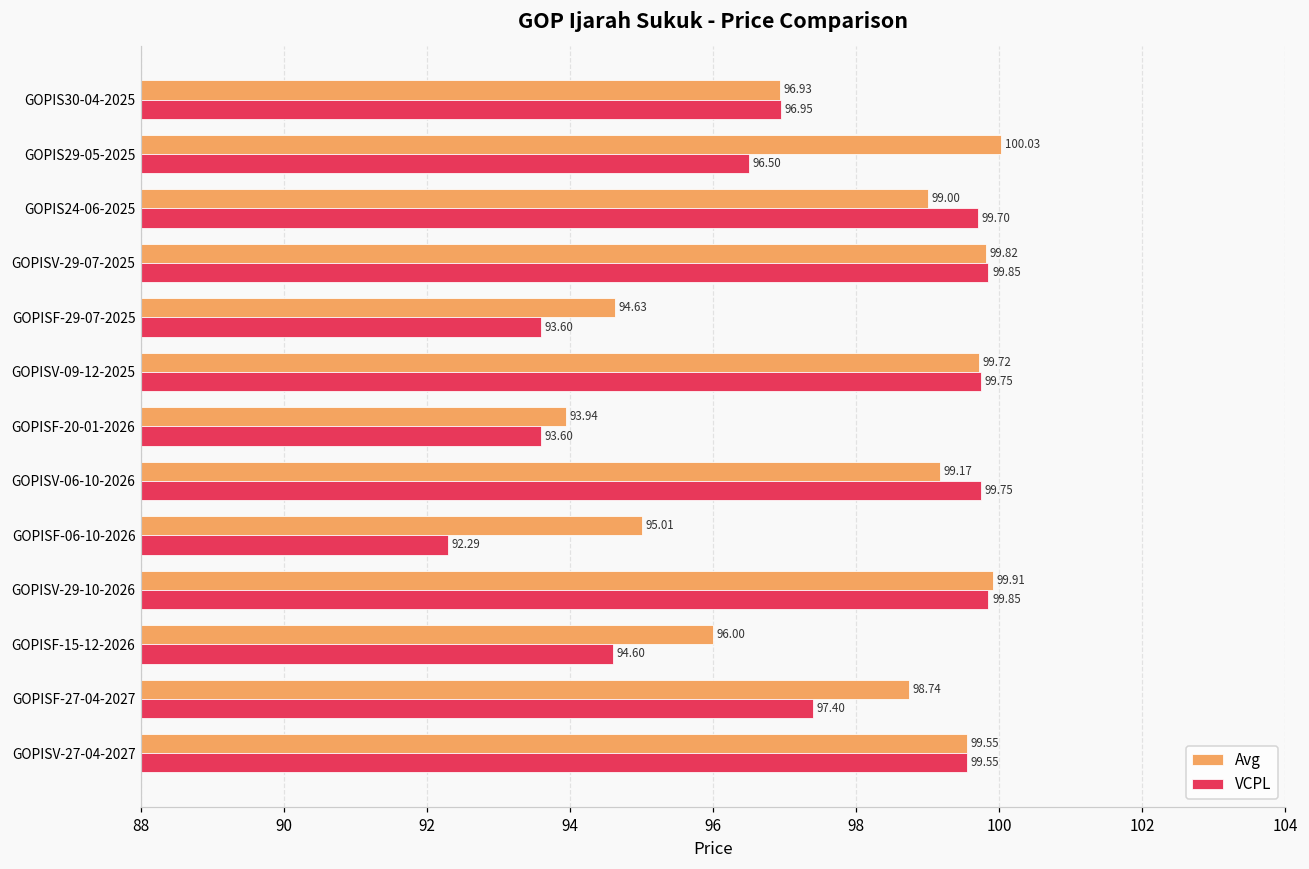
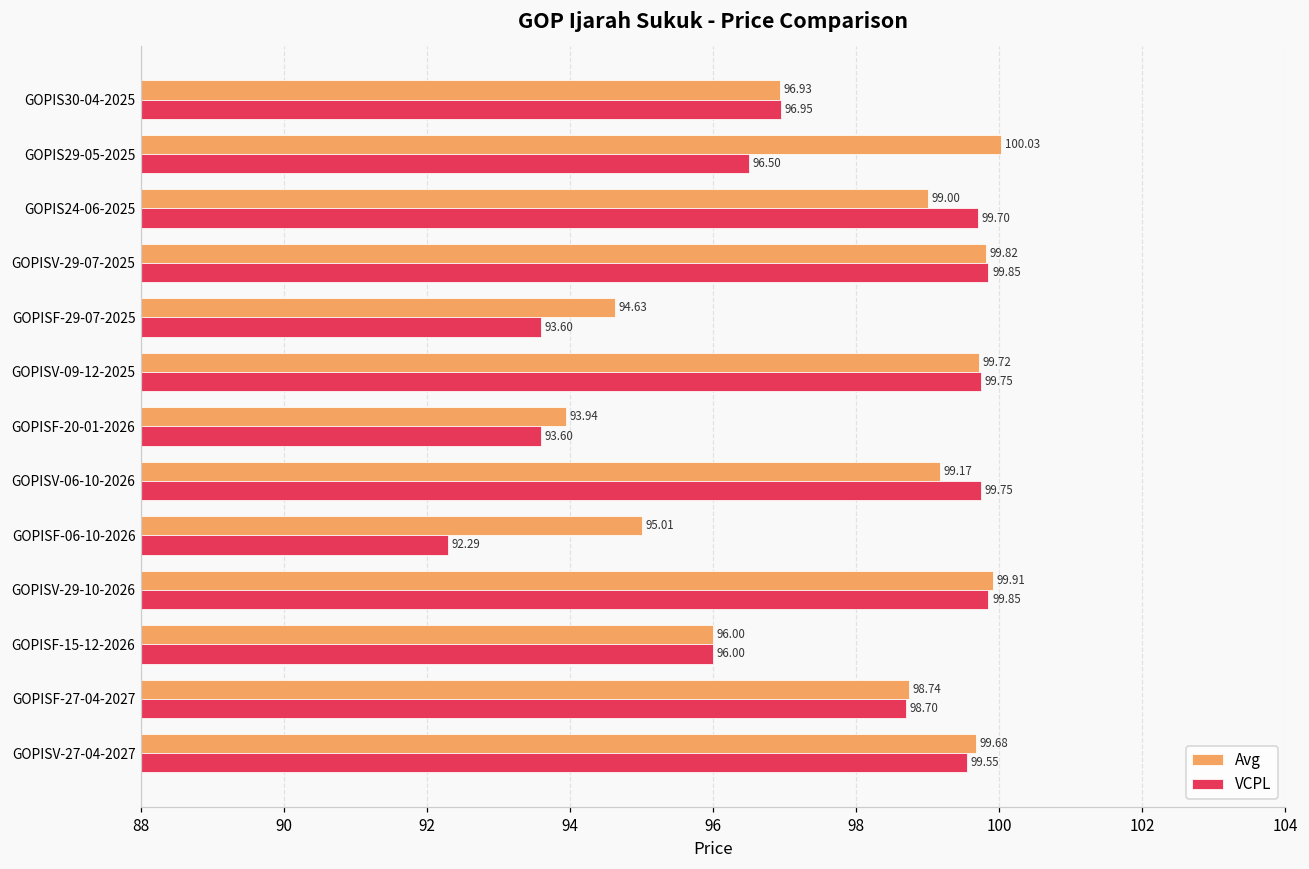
VCPL, GOPISF-15-12-2026: 94.60 -> 96.00
VCPL, GOPISF-27-04-2027: 97.40 -> 98.70
Avg, GOPISV-27-04-2027: 99.55 -> 99.68
